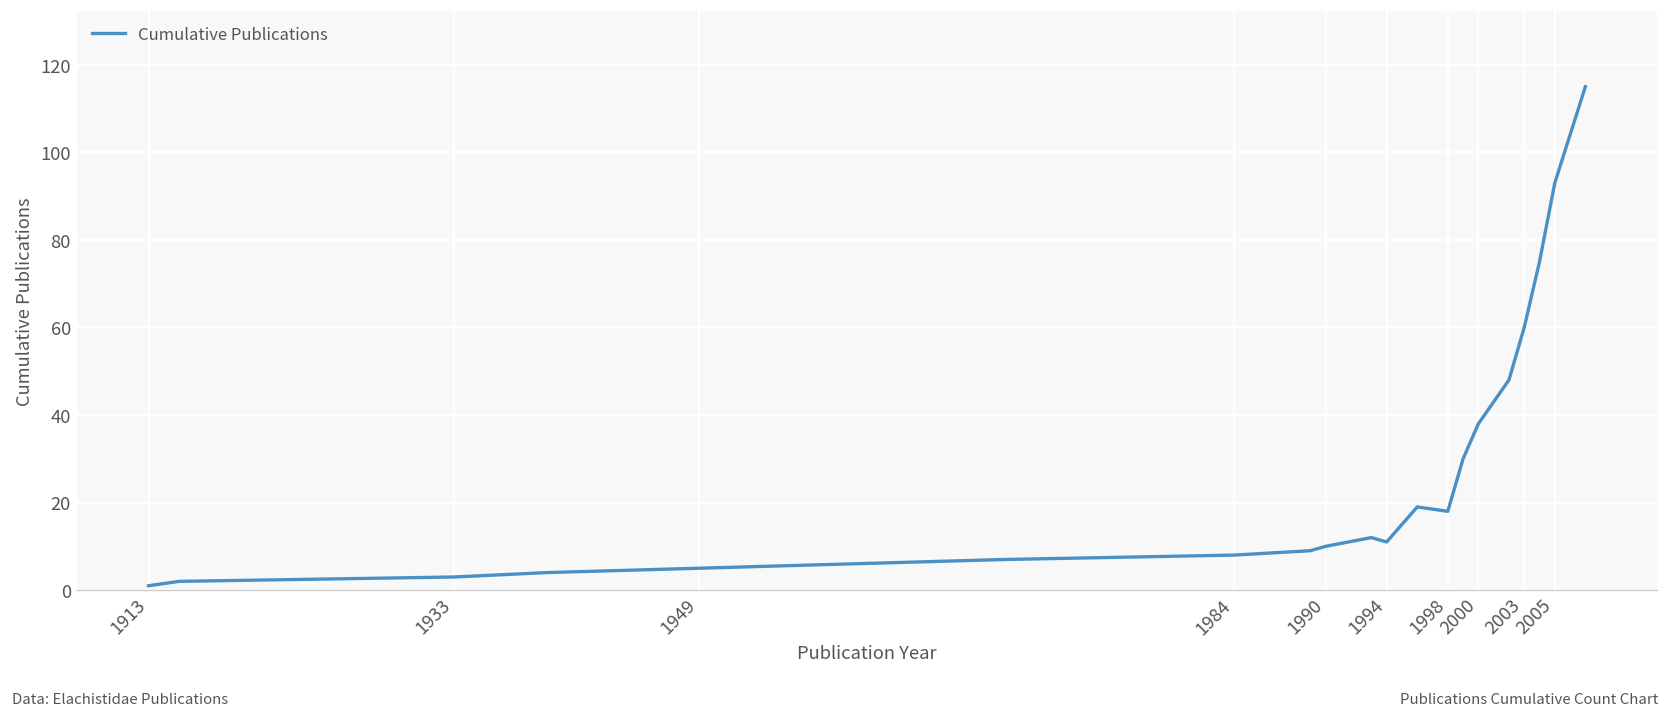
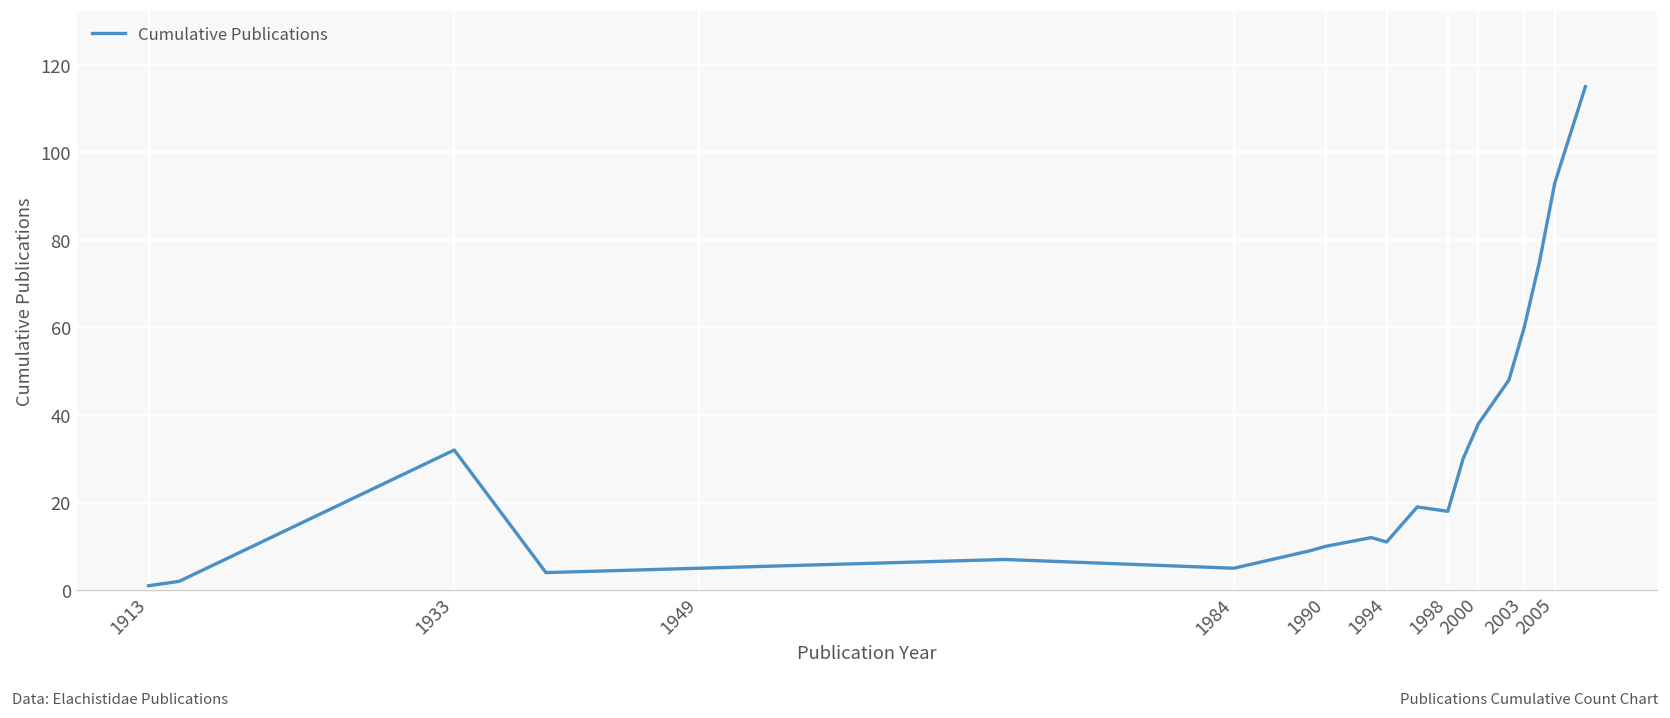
1933: 3 -> 32
1984: 8 -> 5
